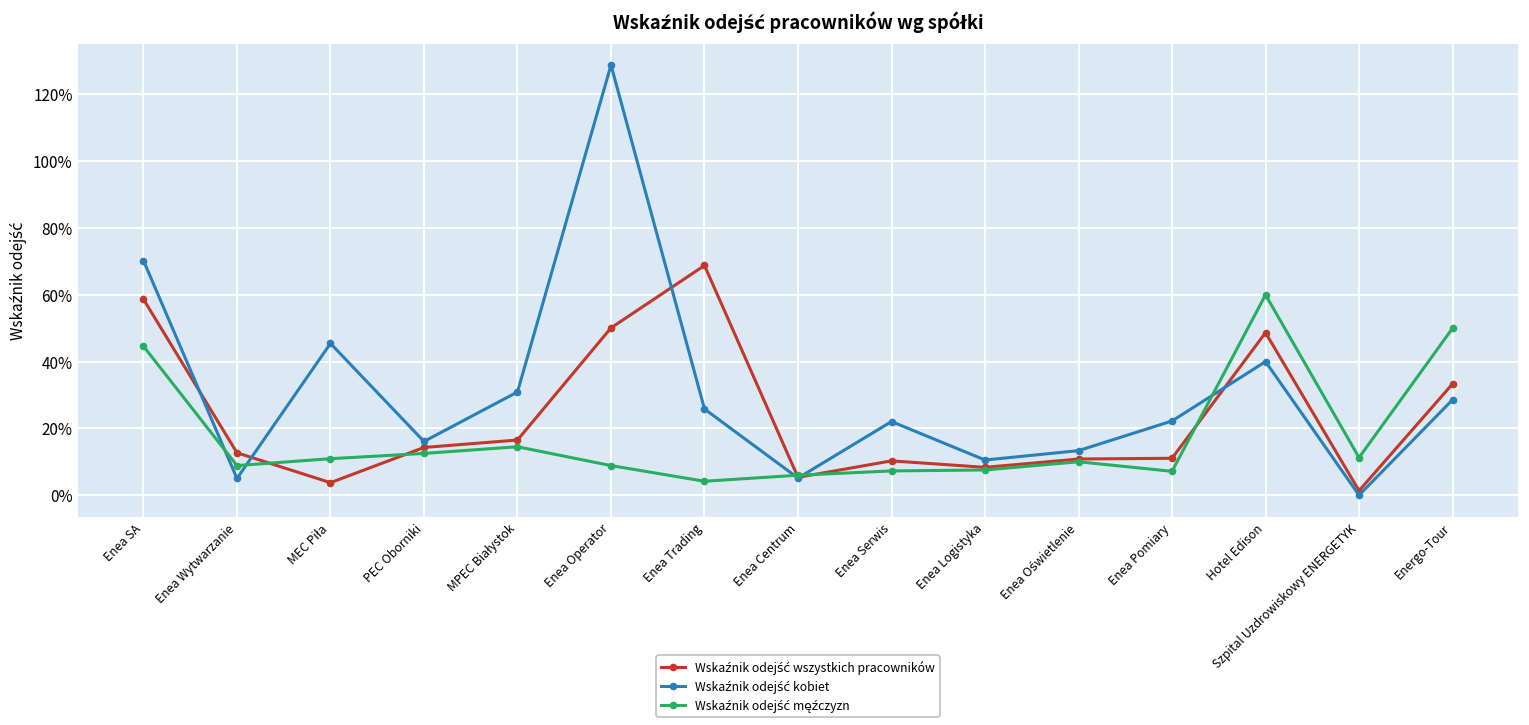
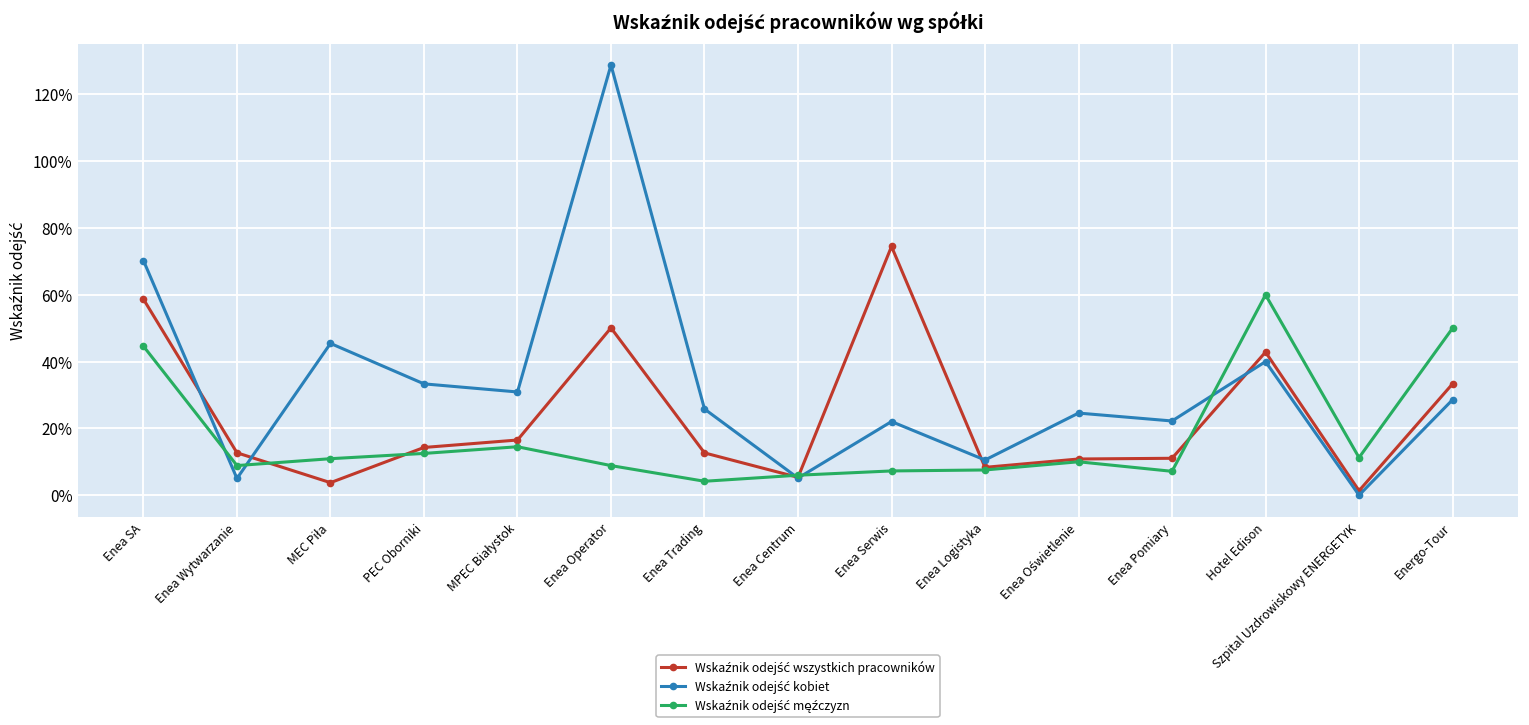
Wskaźnik odejść kobiet, PEC Oborniki: 16% -> 33%
Wskaźnik odejść wszystkich pracowników, Enea Trading: 69% -> 13%
Wskaźnik odejść wszystkich pracowników, Enea Serwis: 10% -> 74%
Wskaźnik odejść kobiet, Enea Oświetlenie: 13% -> 25%
Wskaźnik odejść wszystkich pracowników, Hotel Edison: 49% -> 43%
